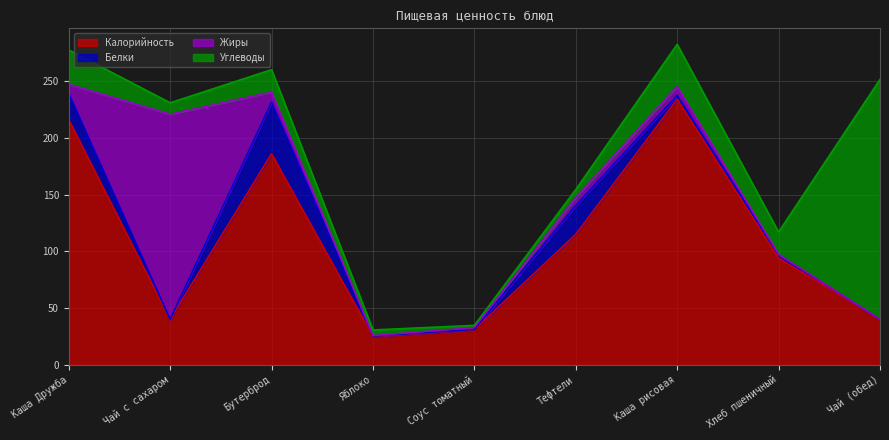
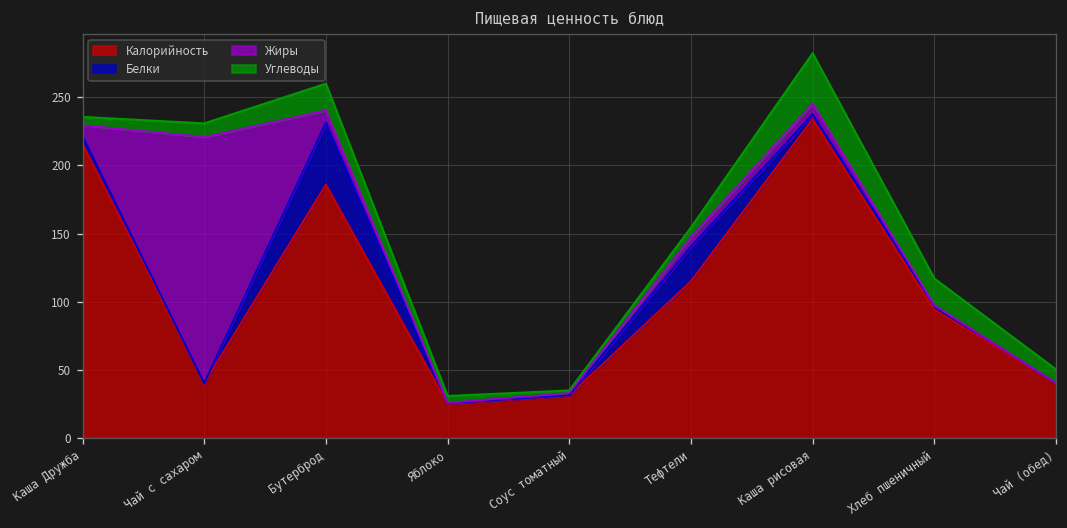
Белки, Каша Дружба: 23 -> 6
Углеводы, Каша Дружба: 30 -> 6
Углеводы, Чай (обед): 211 -> 10
